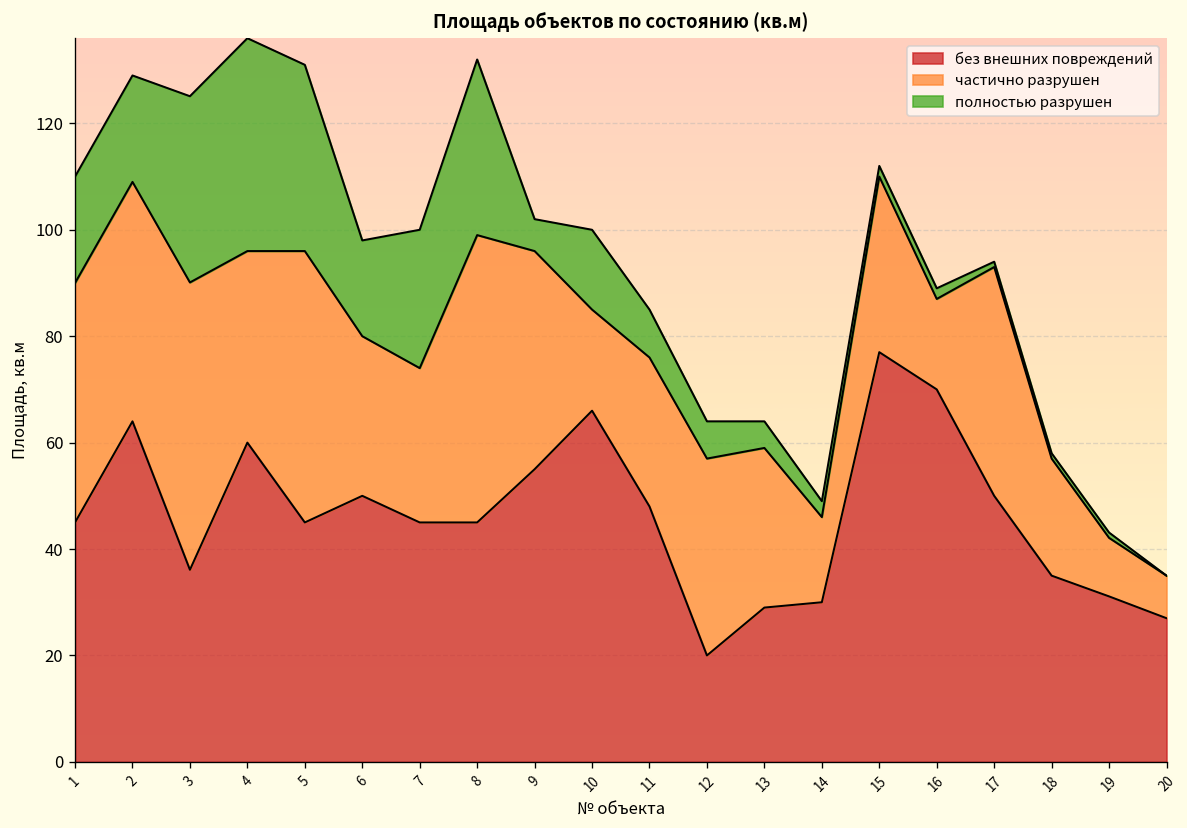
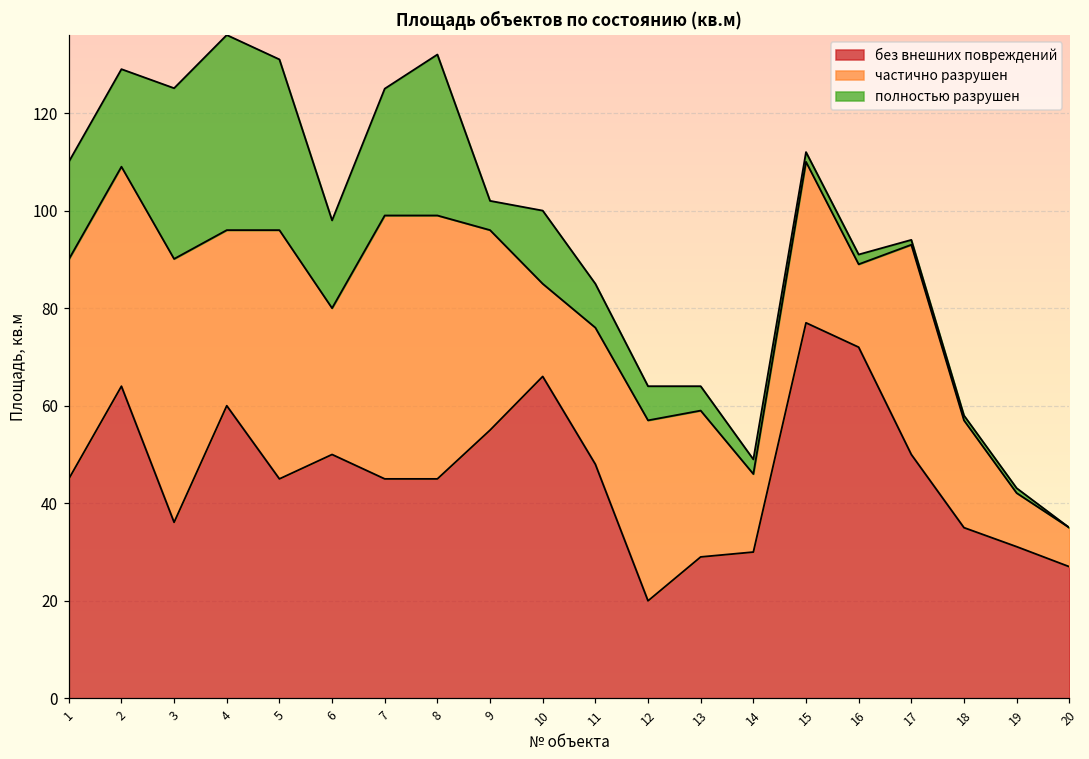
частично разрушен, 7: 29 -> 54
без внешних повреждений, 16: 70 -> 72
